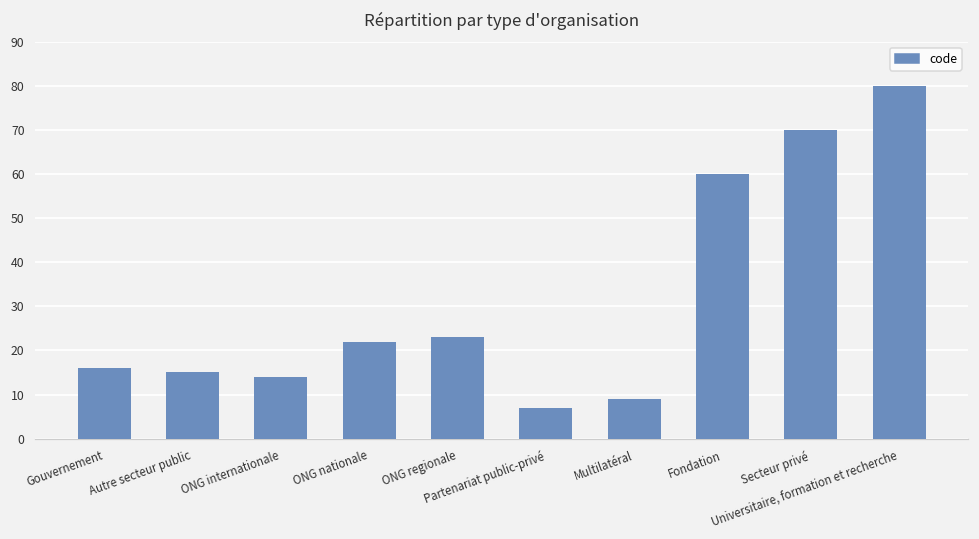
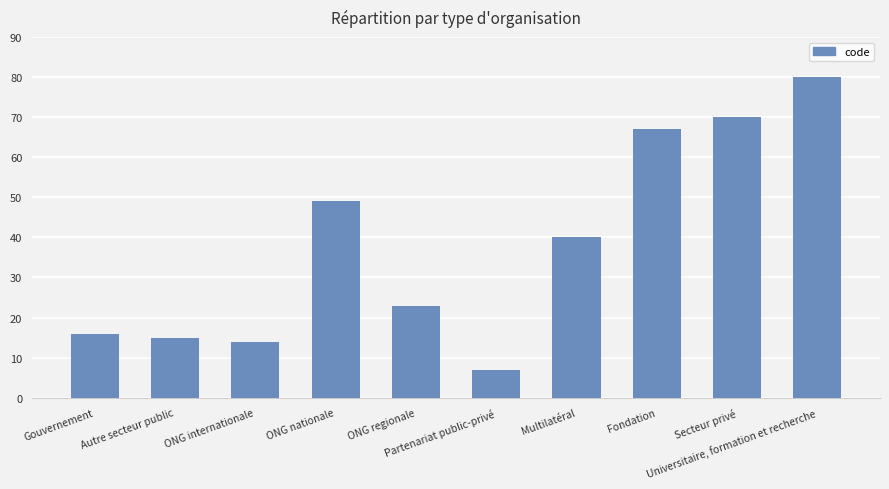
ONG nationale: 22 -> 49
Multilatéral: 9 -> 40
Fondation: 60 -> 67
